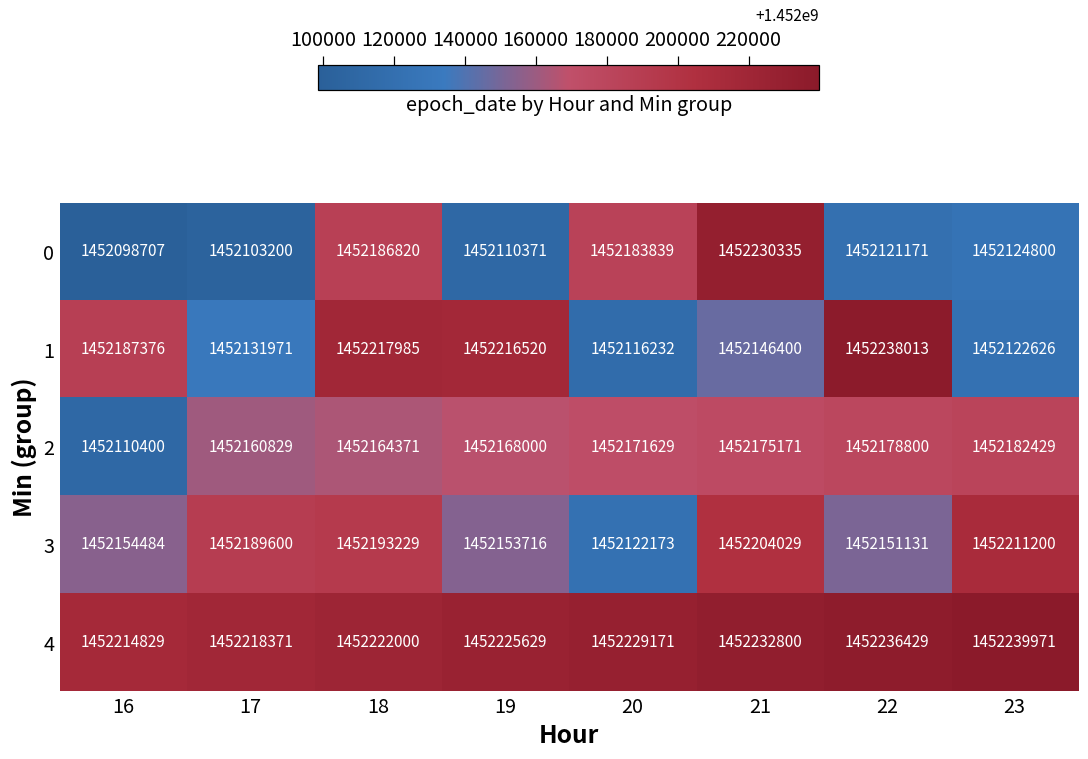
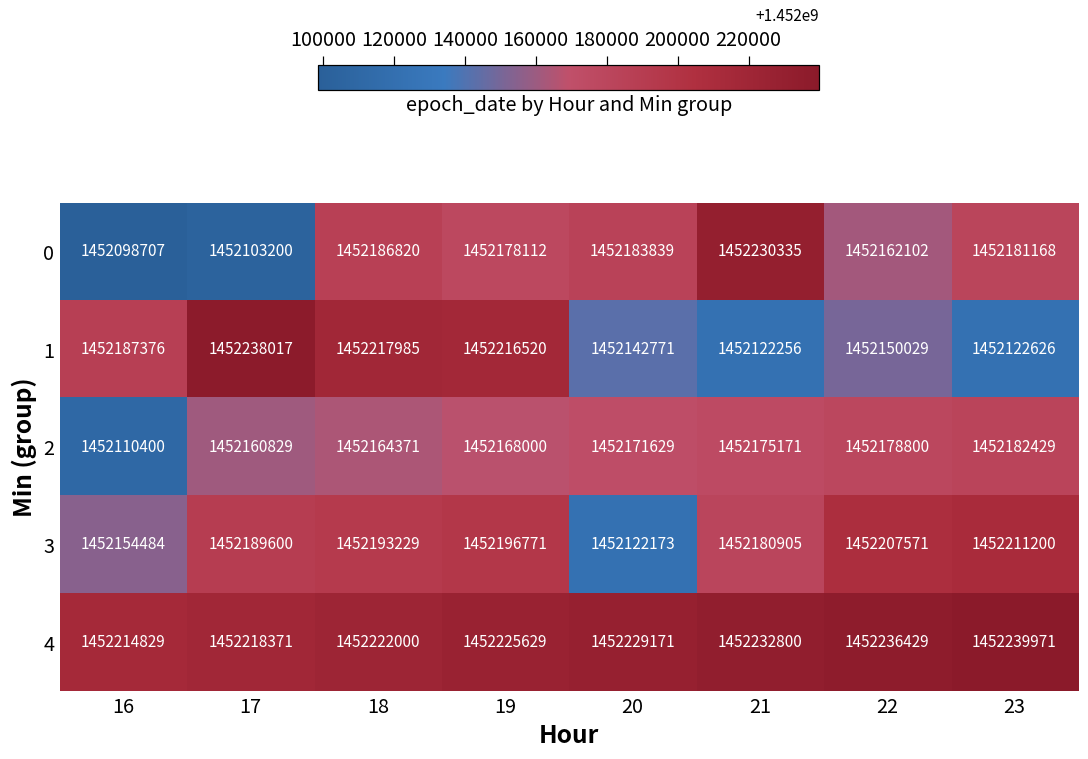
0, 19: 1452110371 -> 1452178112
0, 22: 1452121171 -> 1452162102
0, 23: 1452124800 -> 1452181168
1, 17: 1452131971 -> 1452238017
1, 20: 1452116232 -> 1452142771
1, 21: 1452146400 -> 1452122256
1, 22: 1452238013 -> 1452150029
3, 19: 1452153716 -> 1452196771
3, 21: 1452204029 -> 1452180905
3, 22: 1452151131 -> 1452207571
